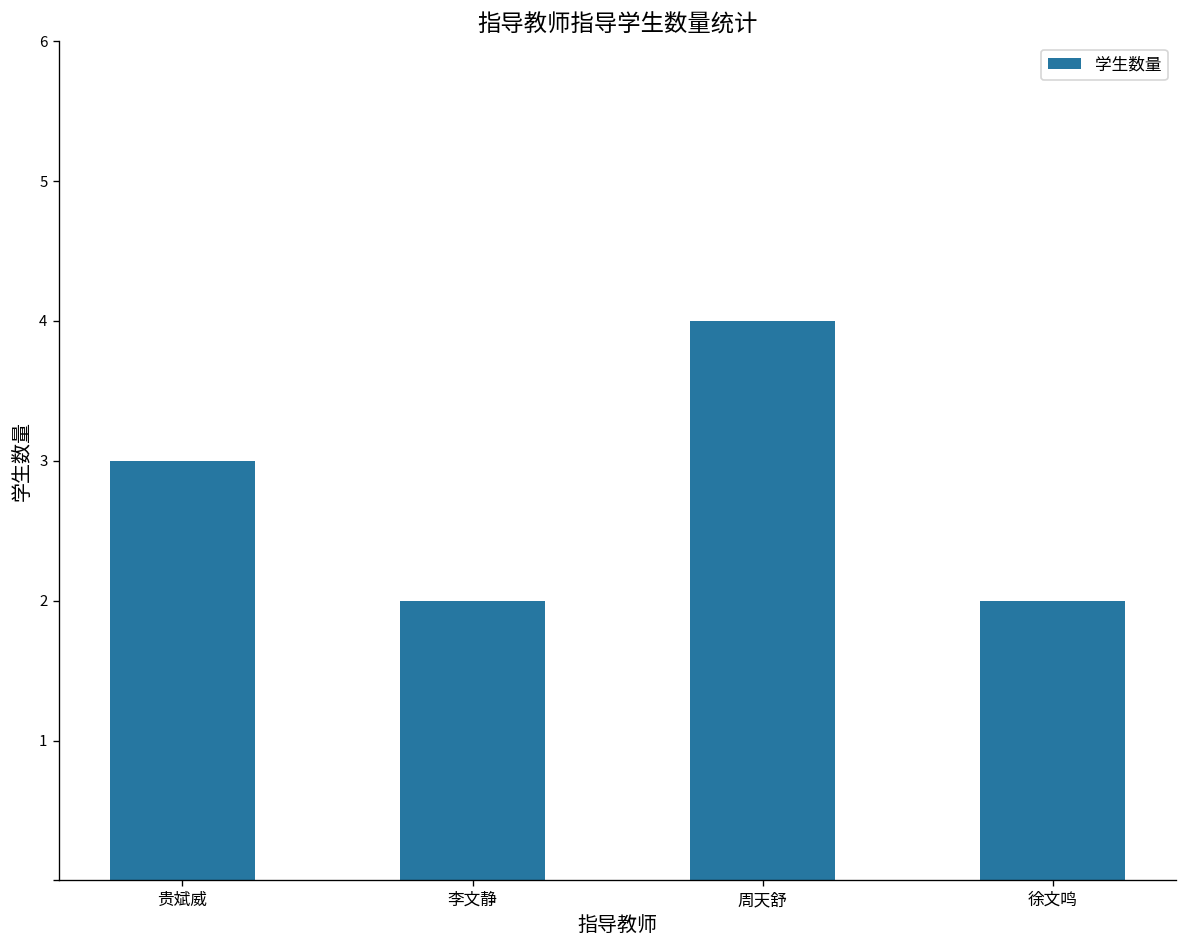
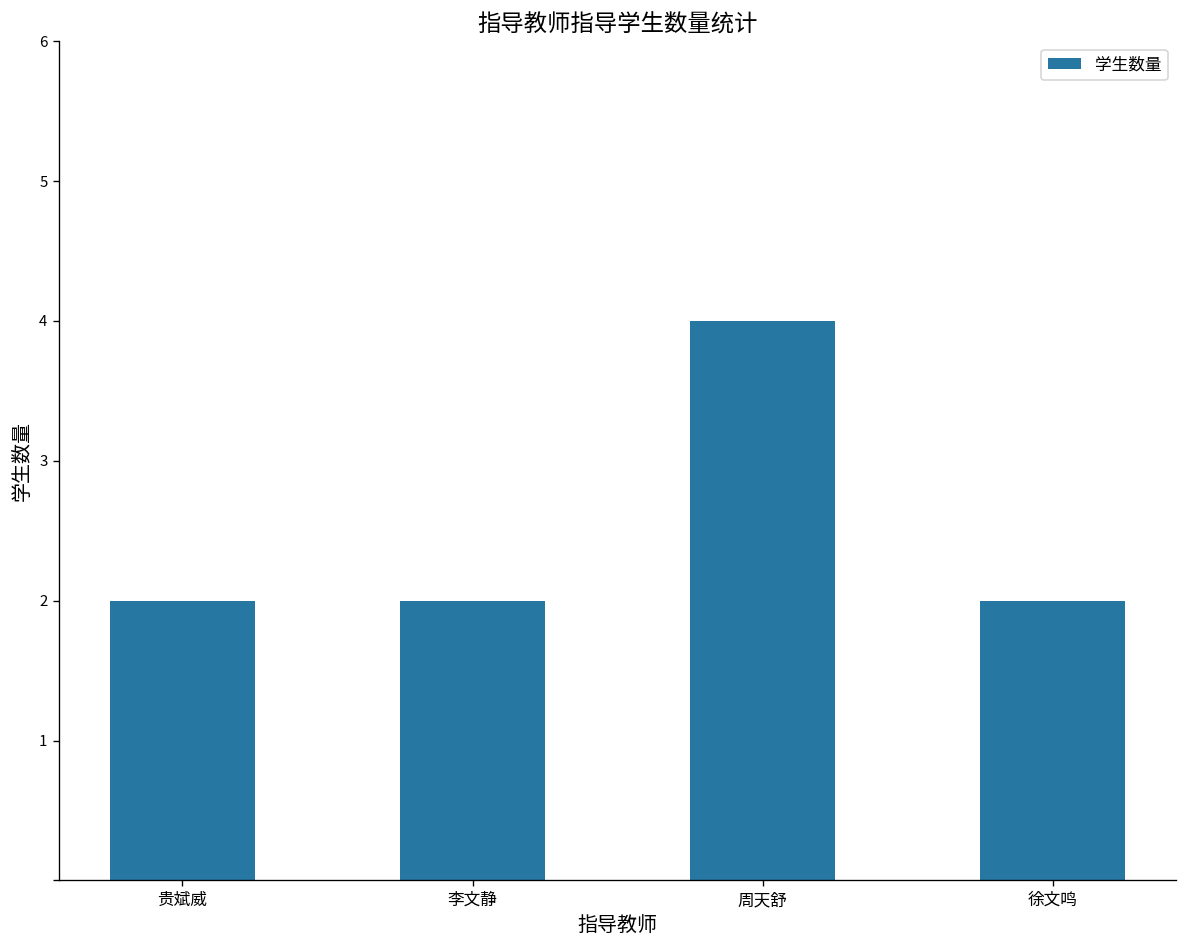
贵斌威: 3 -> 2
